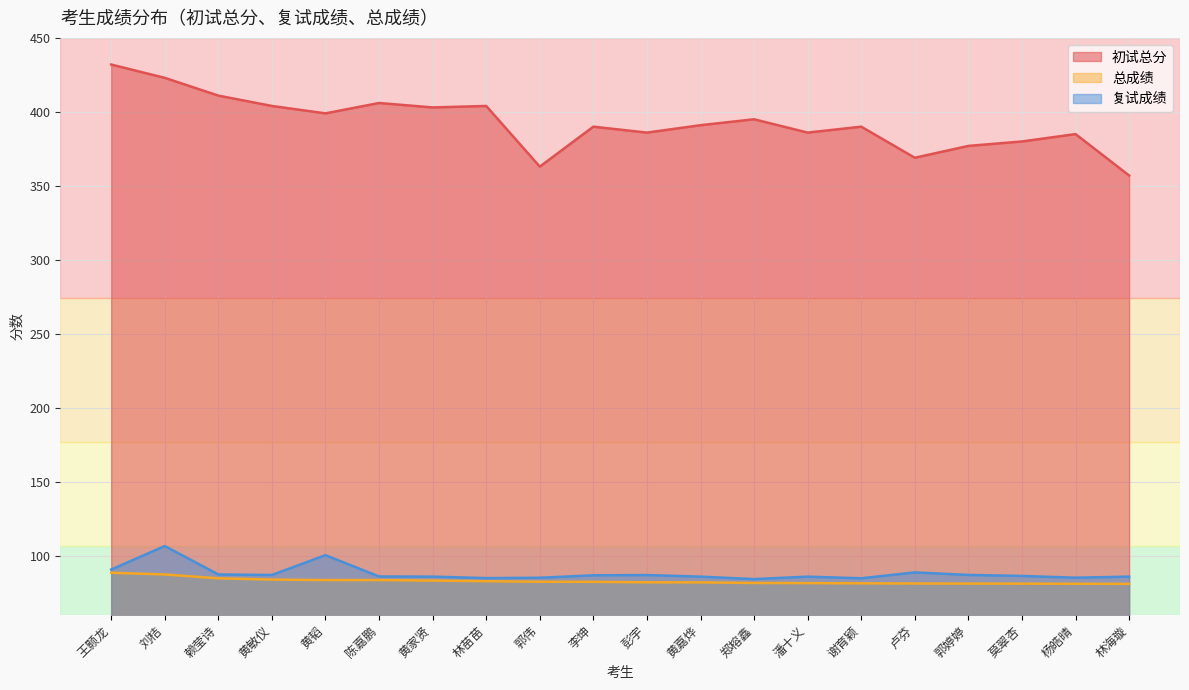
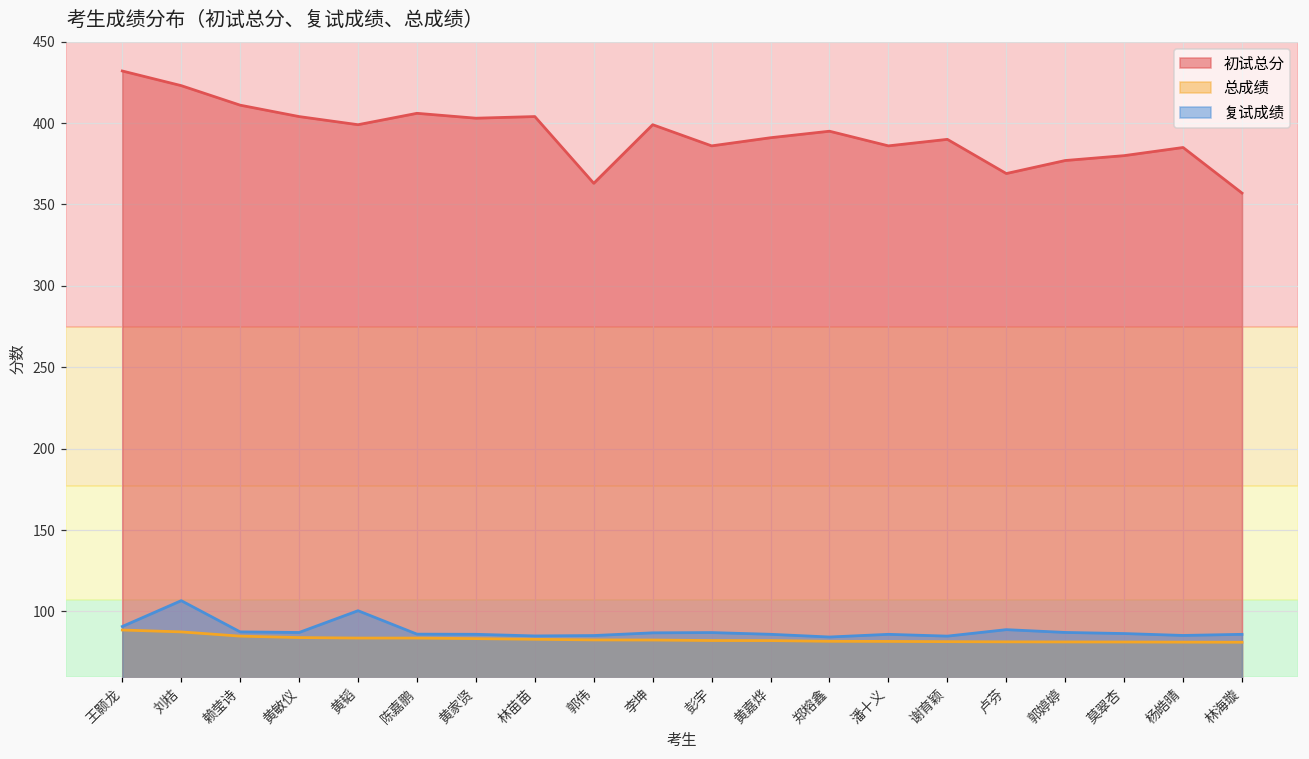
初试总分, 李坤: 390 -> 399
